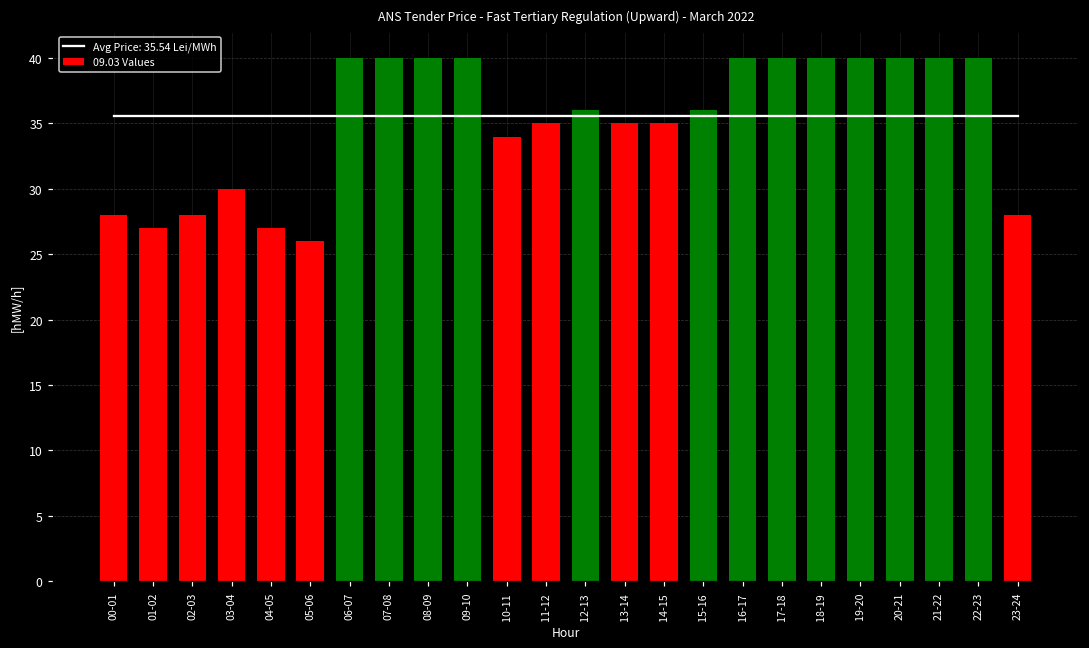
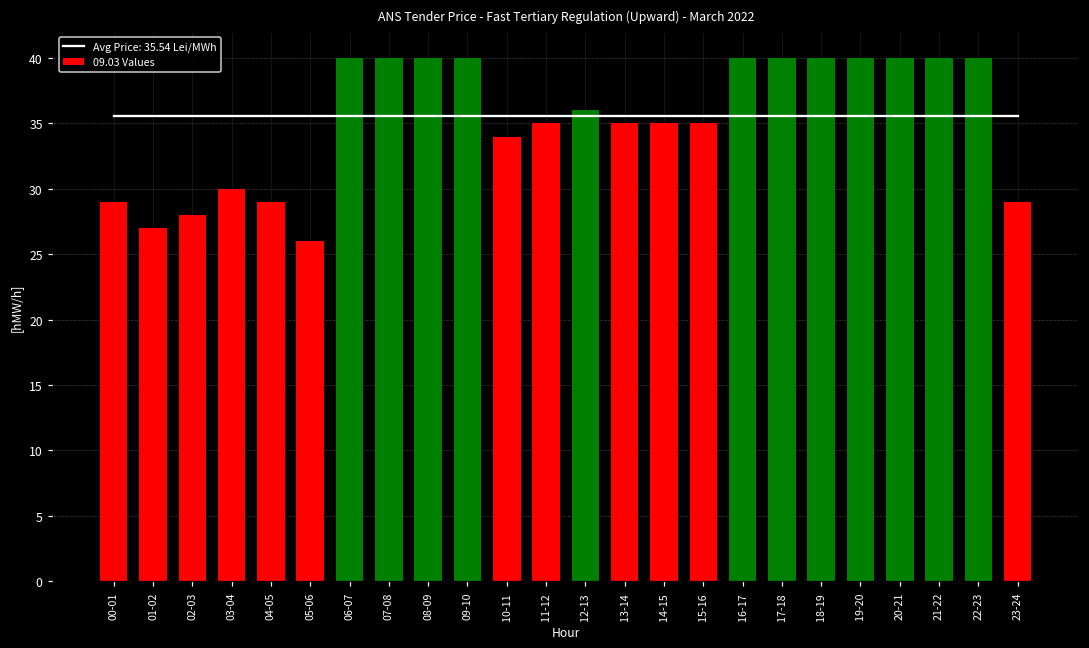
09.03 Values, 00-01: 28 -> 29
09.03 Values, 04-05: 27 -> 29
09.03 Values, 15-16: 36 -> 35
09.03 Values, 23-24: 28 -> 29
